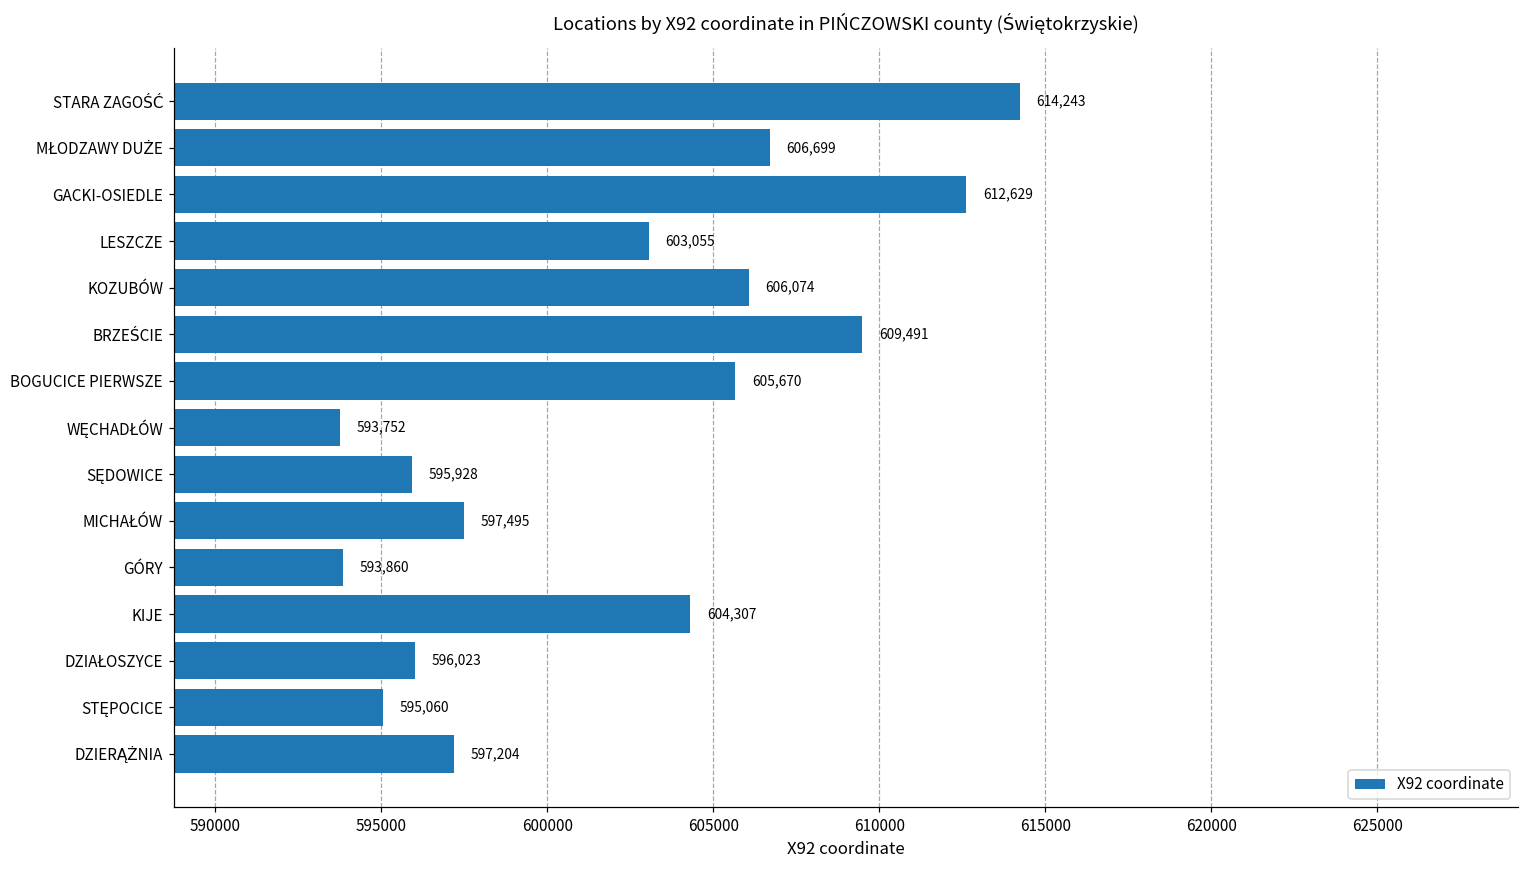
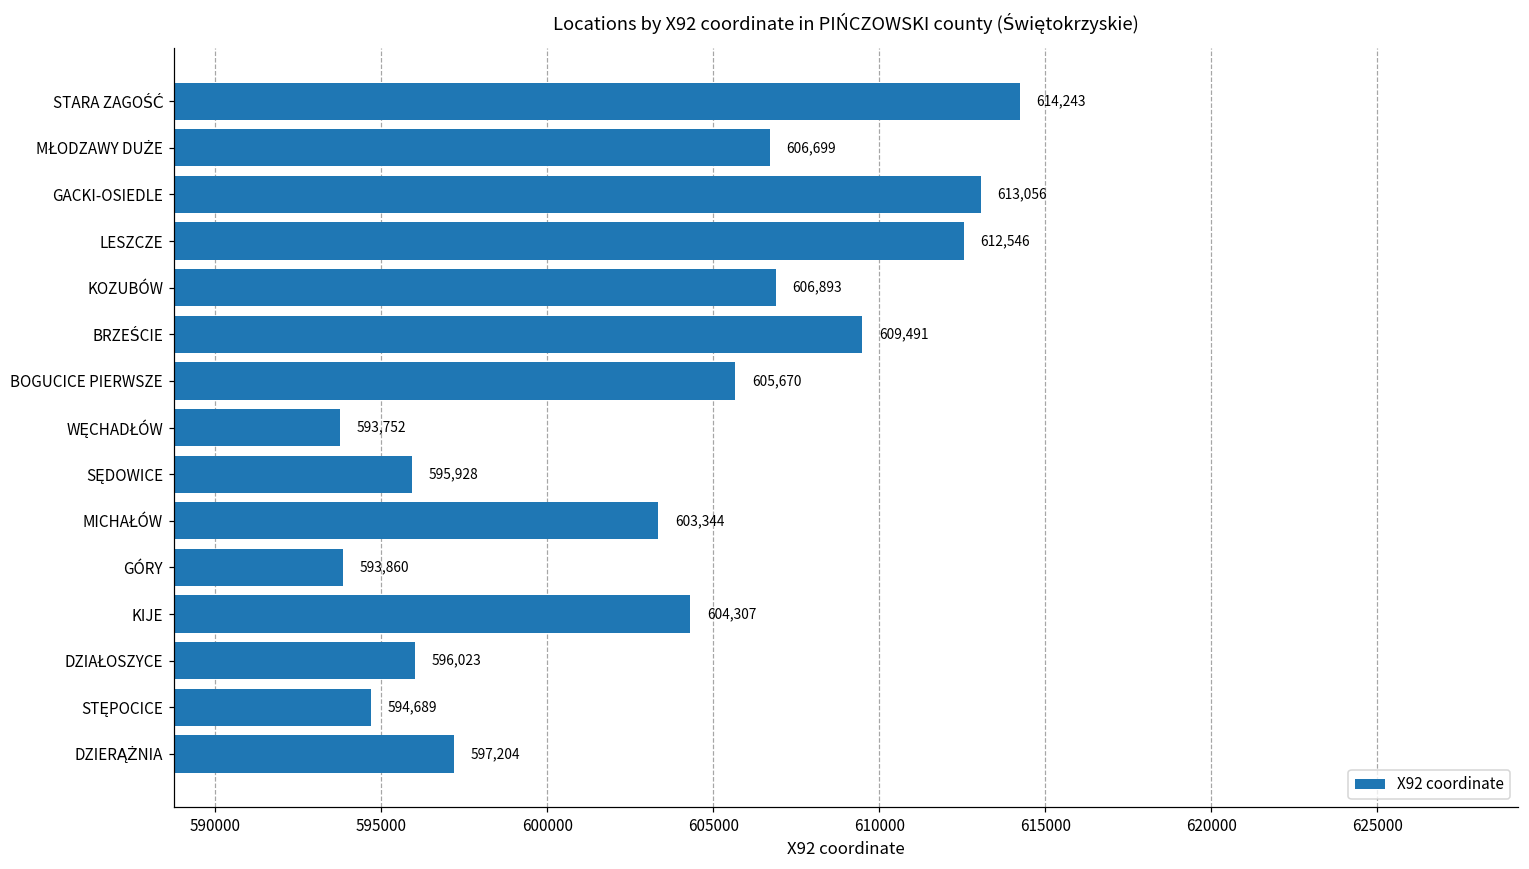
GACKI-OSIEDLE: 612,629 -> 613,056
LESZCZE: 603,055 -> 612,546
KOZUBÓW: 606,074 -> 606,893
MICHAŁÓW: 597,495 -> 603,344
STĘPOCICE: 595,060 -> 594,689
